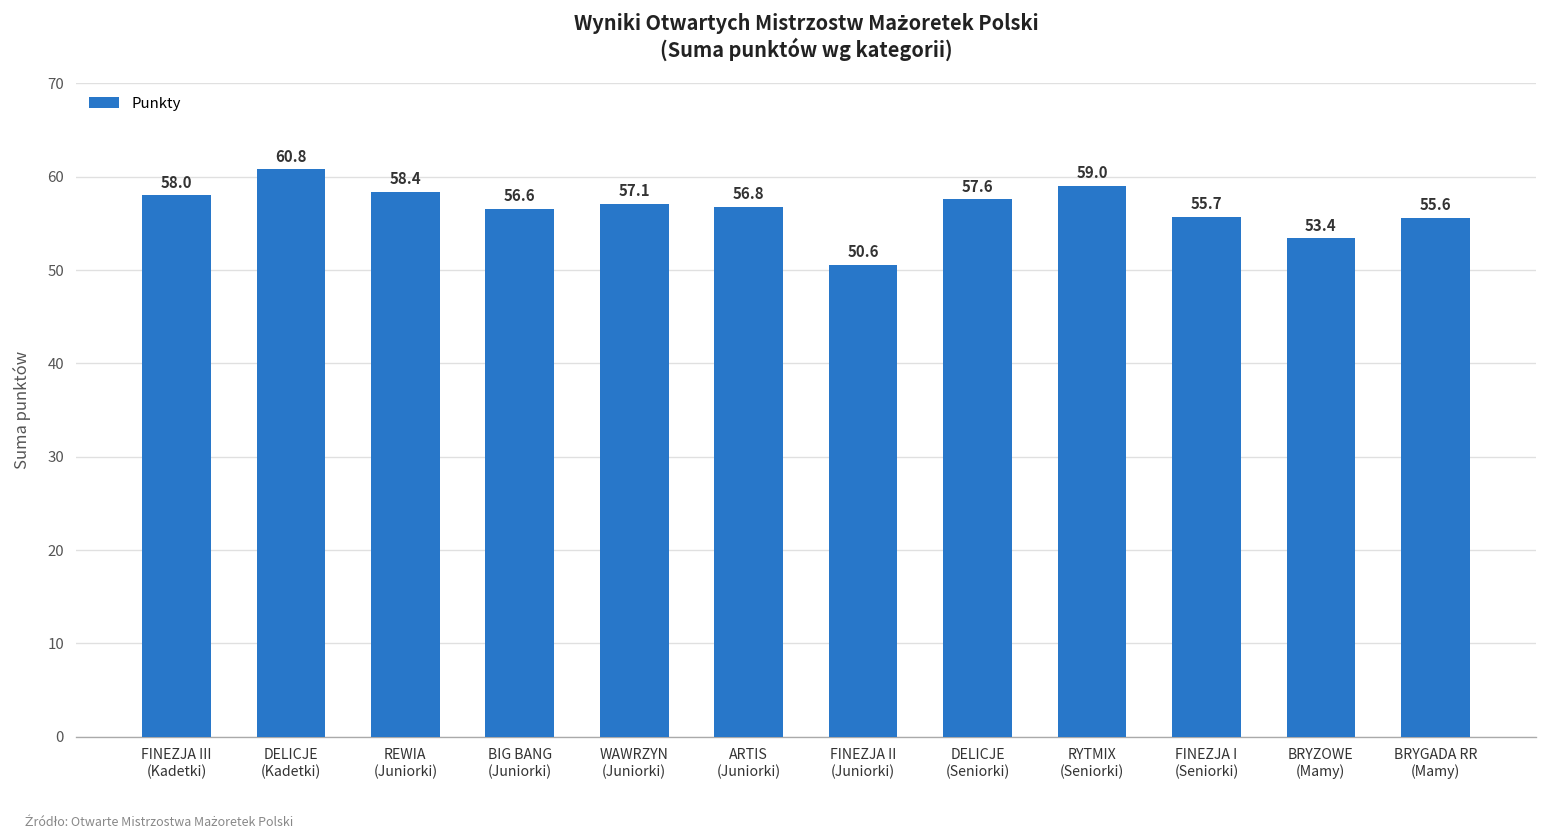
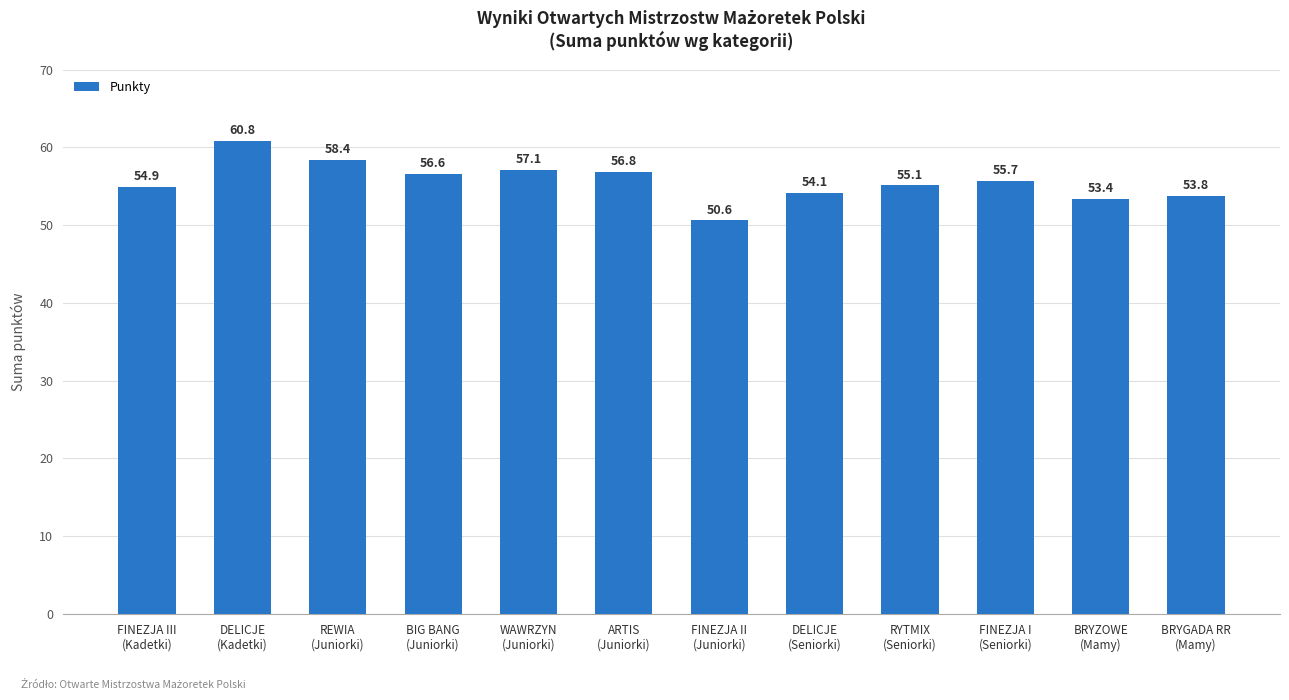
FINEZJA III (Kadetki): 58.0 -> 54.9
DELICJE (Seniorki): 57.6 -> 54.1
RYTMIX (Seniorki): 59.0 -> 55.1
BRYGADA RR (Mamy): 55.6 -> 53.8
